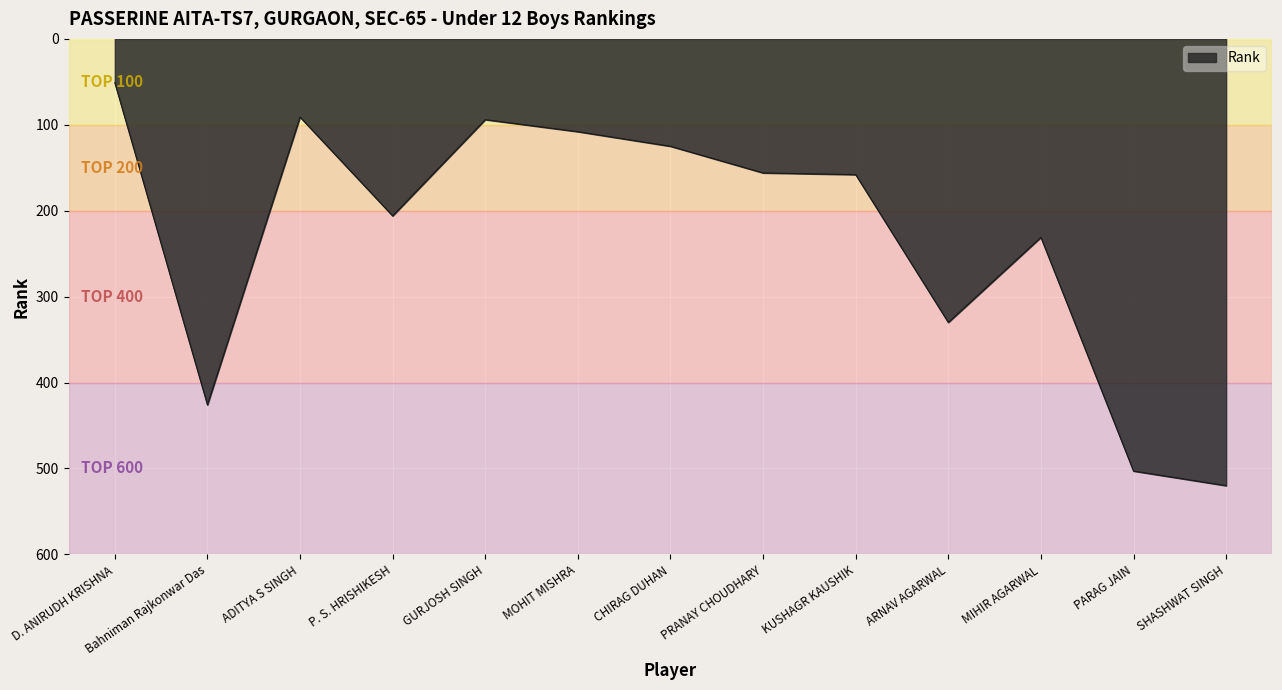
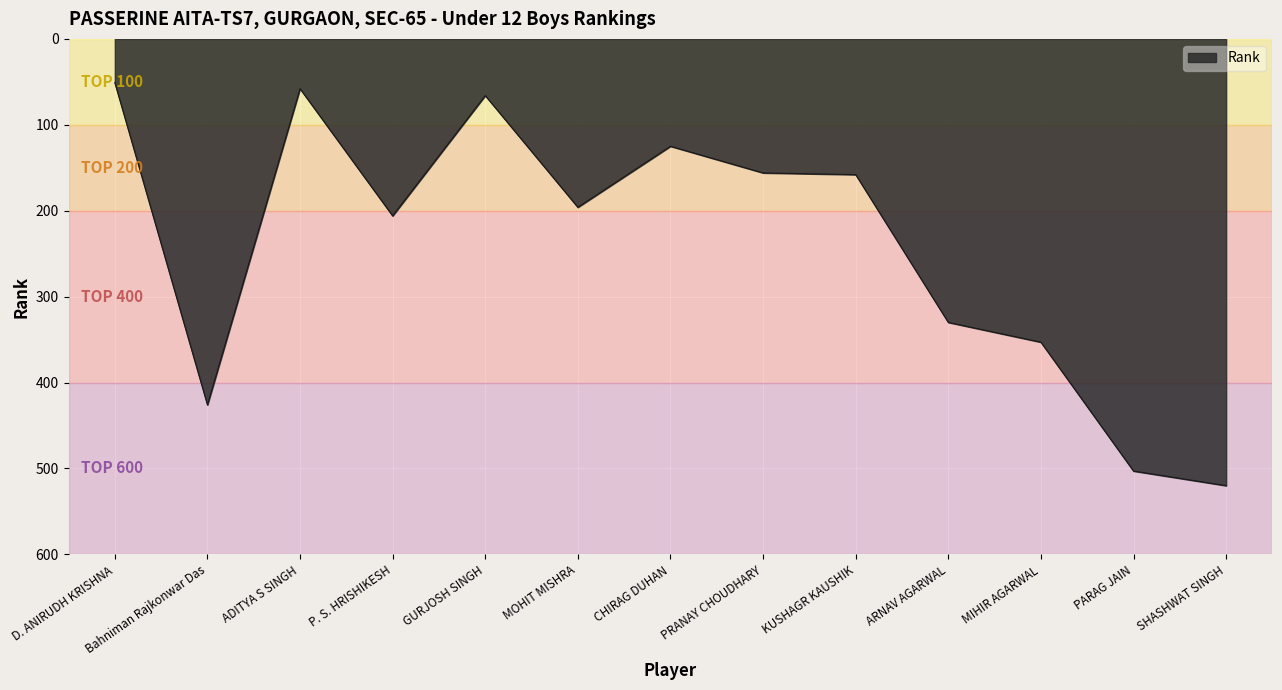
ADITYA S SINGH: 90 -> 60
GURJOSH SINGH: 90 -> 70
MOHIT MISHRA: 110 -> 200
MIHIR AGARWAL: 230 -> 350
